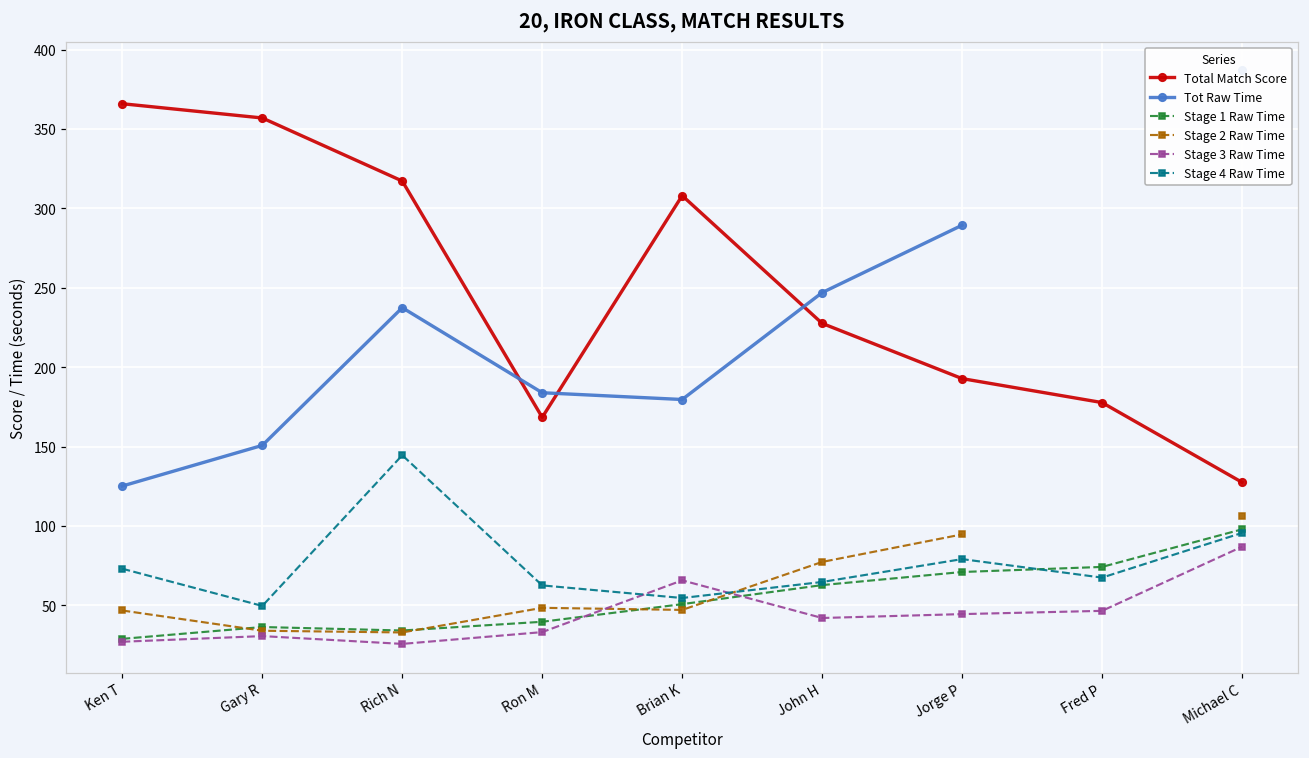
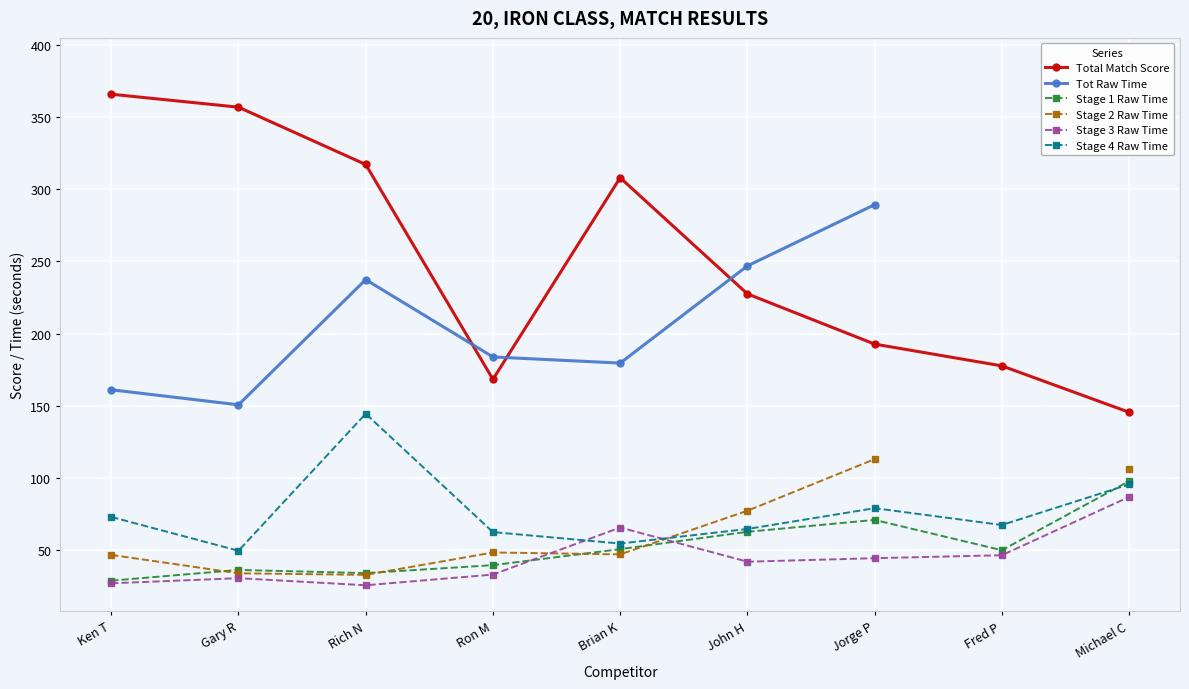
Tot Raw Time, Ken T: 125 -> 161
Stage 2 Raw Time, Jorge P: 95 -> 113
Stage 1 Raw Time, Fred P: 74 -> 50
Total Match Score, Michael C: 128 -> 146
